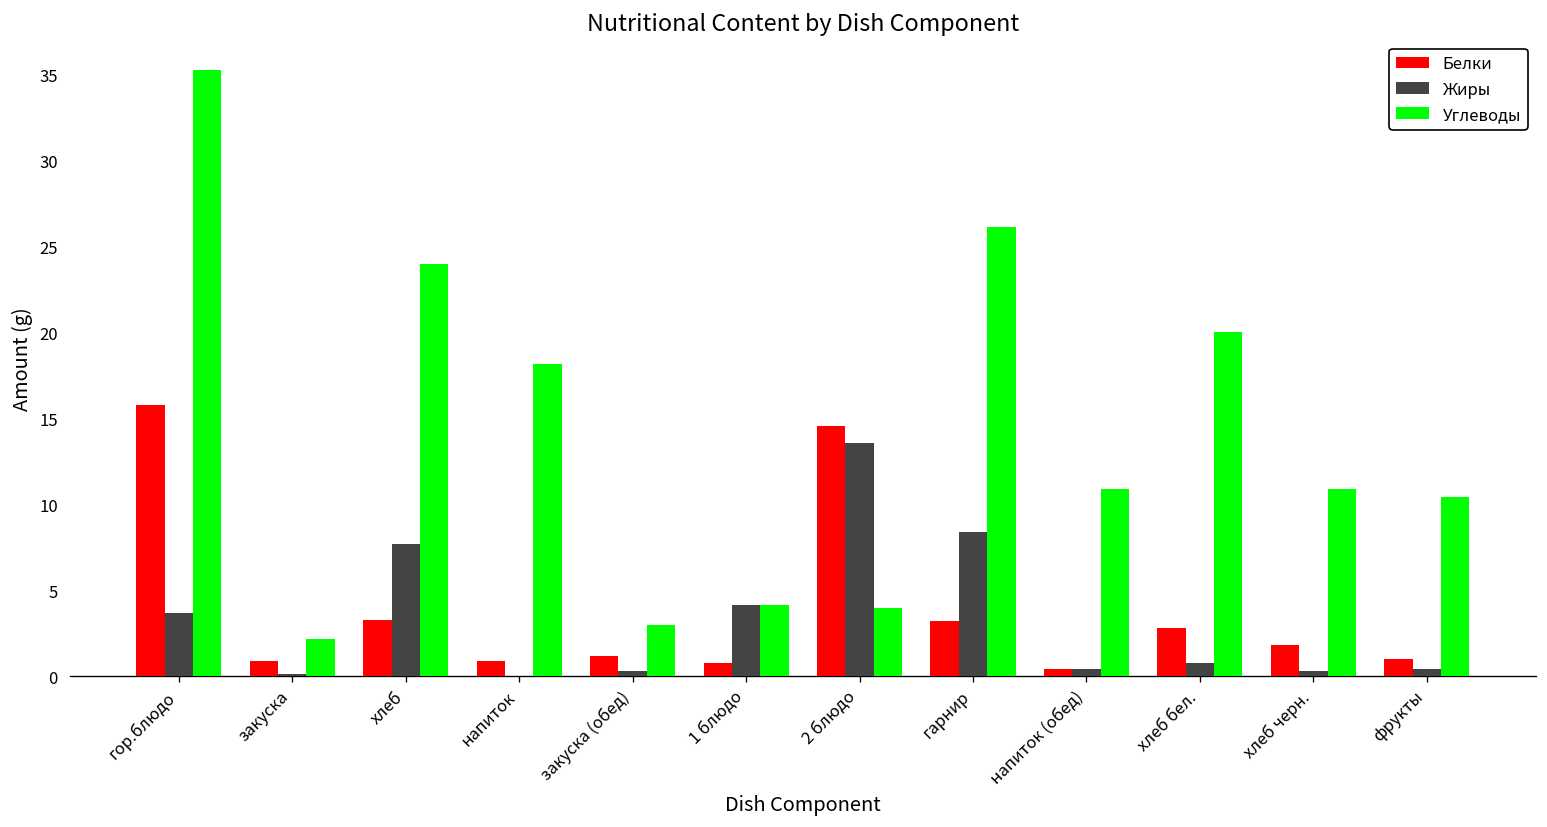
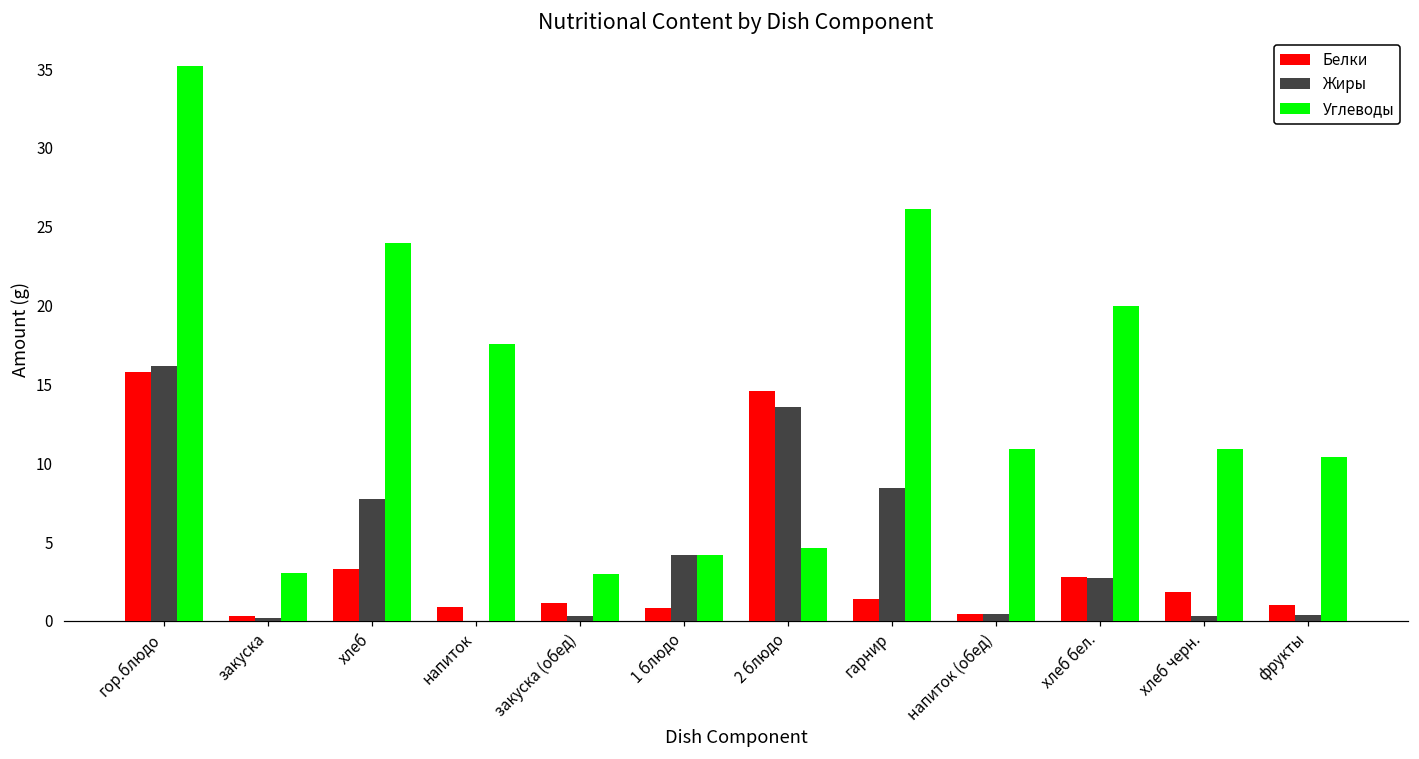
Жиры, гор.блюдо: 3.7 -> 16.1
Белки, закуска: 0.9 -> 0.3
Углеводы, закуска: 2.2 -> 3.0
Углеводы, напиток: 18.2 -> 17.6
Углеводы, 2 блюдо: 4.0 -> 4.6
Белки, гарнир: 3.2 -> 1.4
Жиры, хлеб бел.: 0.8 -> 2.7
